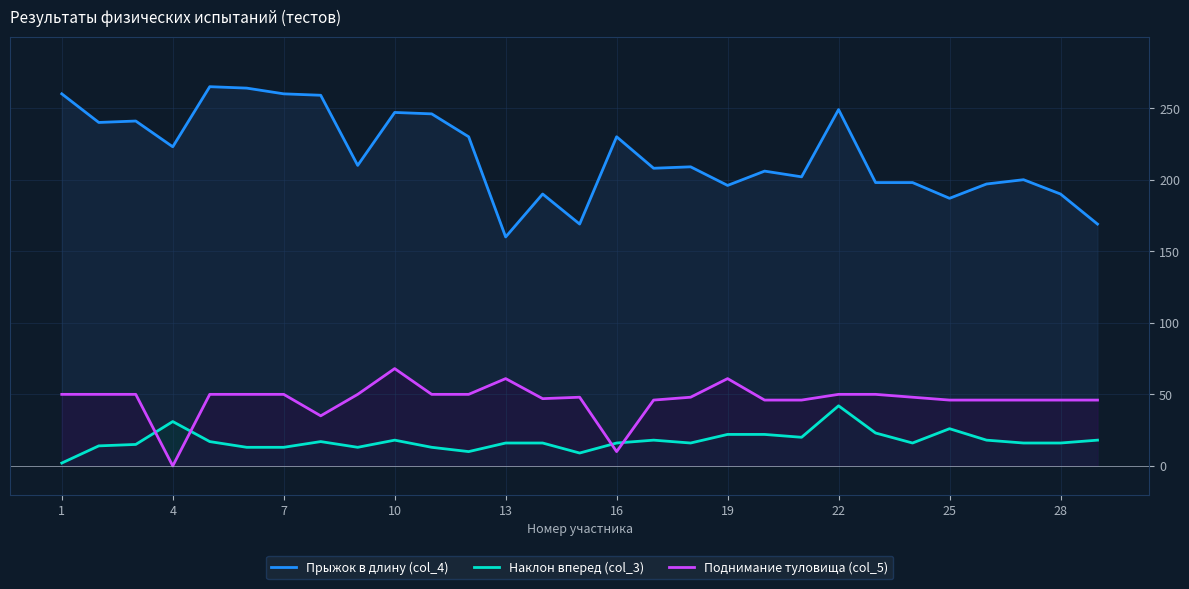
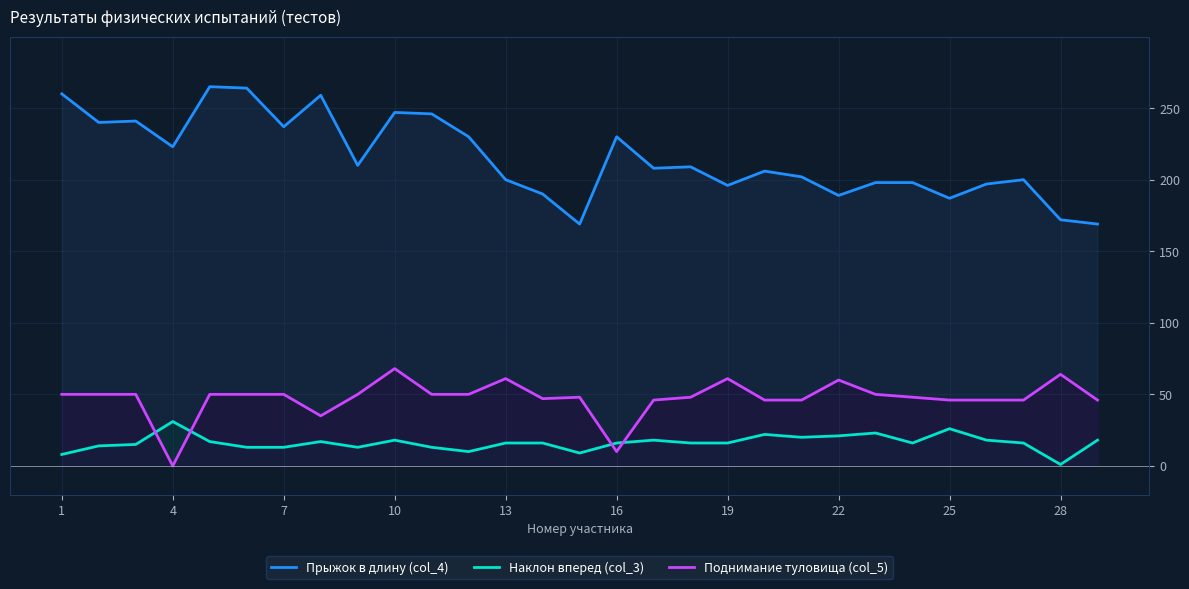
Наклон вперед (col_3), 1: 2 -> 8
Прыжок в длину (col_4), 7: 260 -> 237
Прыжок в длину (col_4), 13: 160 -> 200
Наклон вперед (col_3), 19: 22 -> 16
Прыжок в длину (col_4), 22: 249 -> 189
Наклон вперед (col_3), 22: 42 -> 21
Поднимание туловища (col_5), 22: 50 -> 60
Прыжок в длину (col_4), 28: 190 -> 172
Наклон вперед (col_3), 28: 16 -> 1
Поднимание туловища (col_5), 28: 46 -> 64
